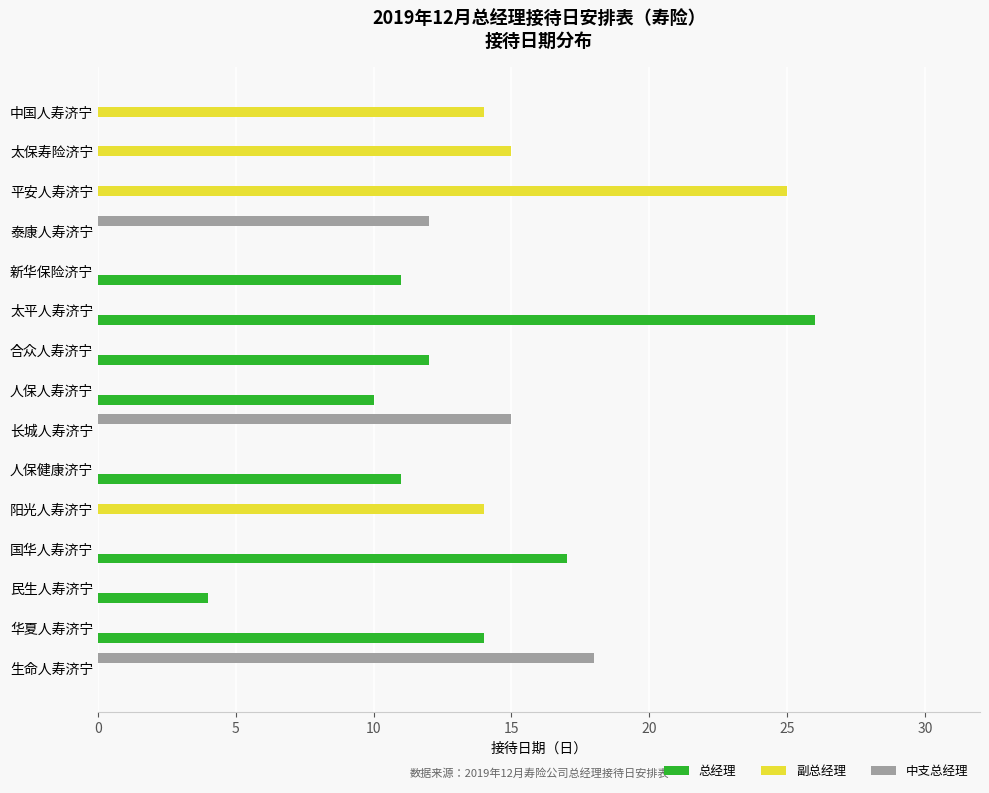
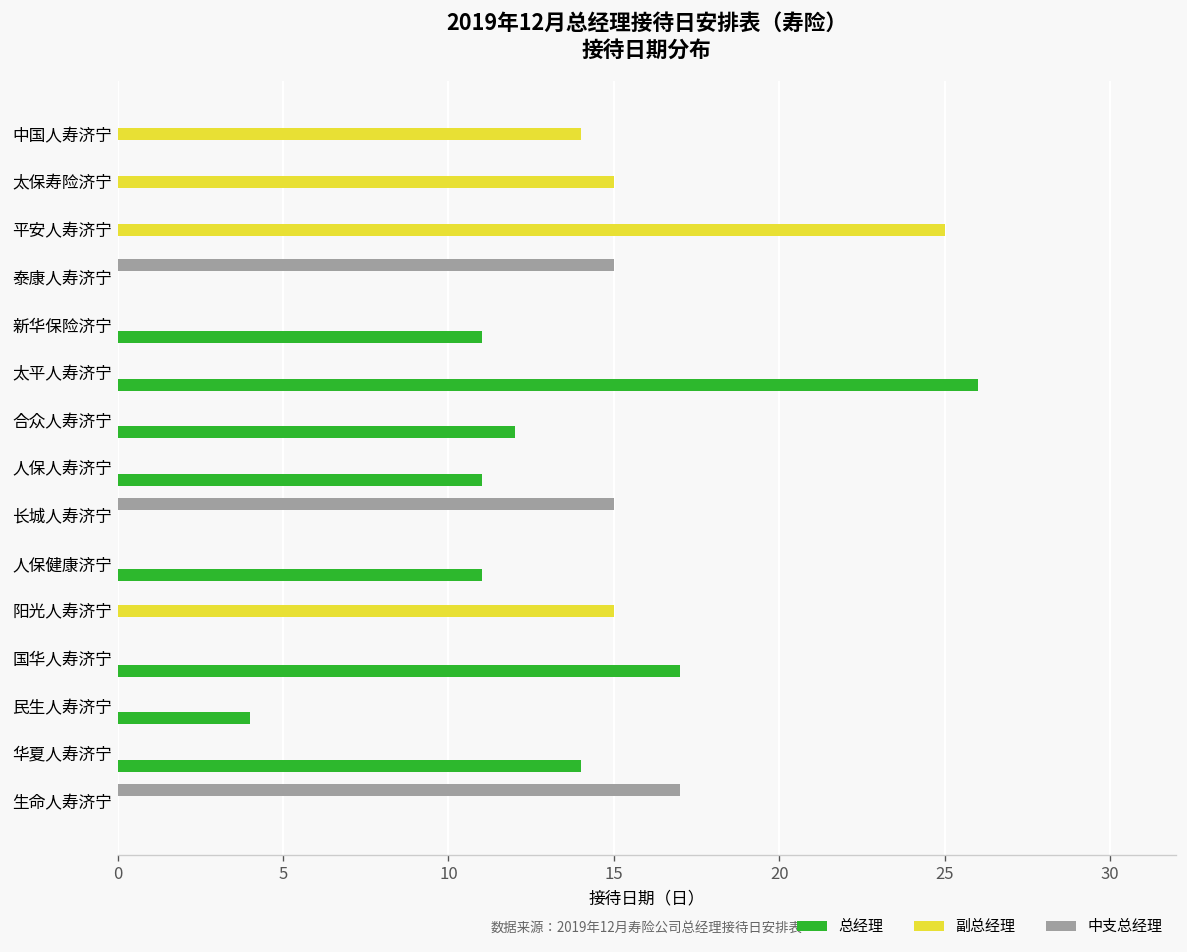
中支总经理, 泰康人寿济宁: 12 -> 15
总经理, 人保人寿济宁: 10 -> 11
副总经理, 阳光人寿济宁: 14 -> 15
中支总经理, 生命人寿济宁: 18 -> 17
